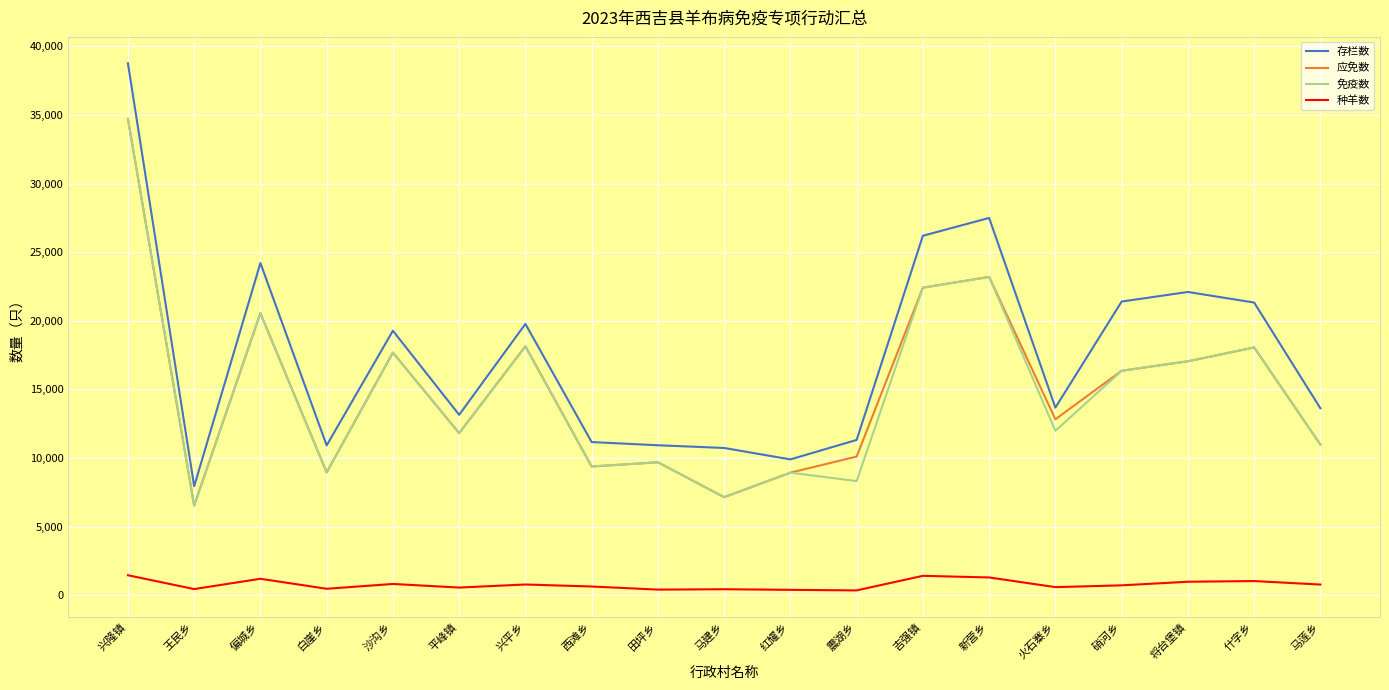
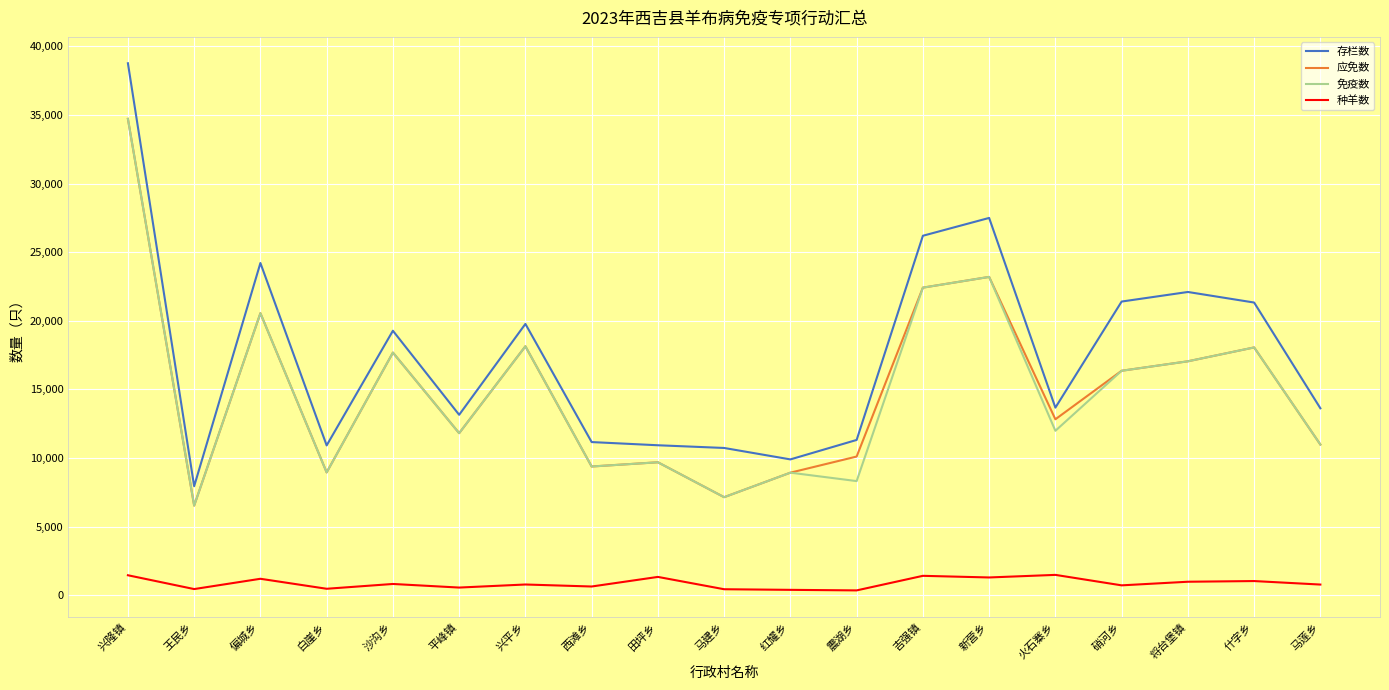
种羊数, 田坪乡: 400 -> 1,300
种羊数, 火石寨乡: 600 -> 1,500
